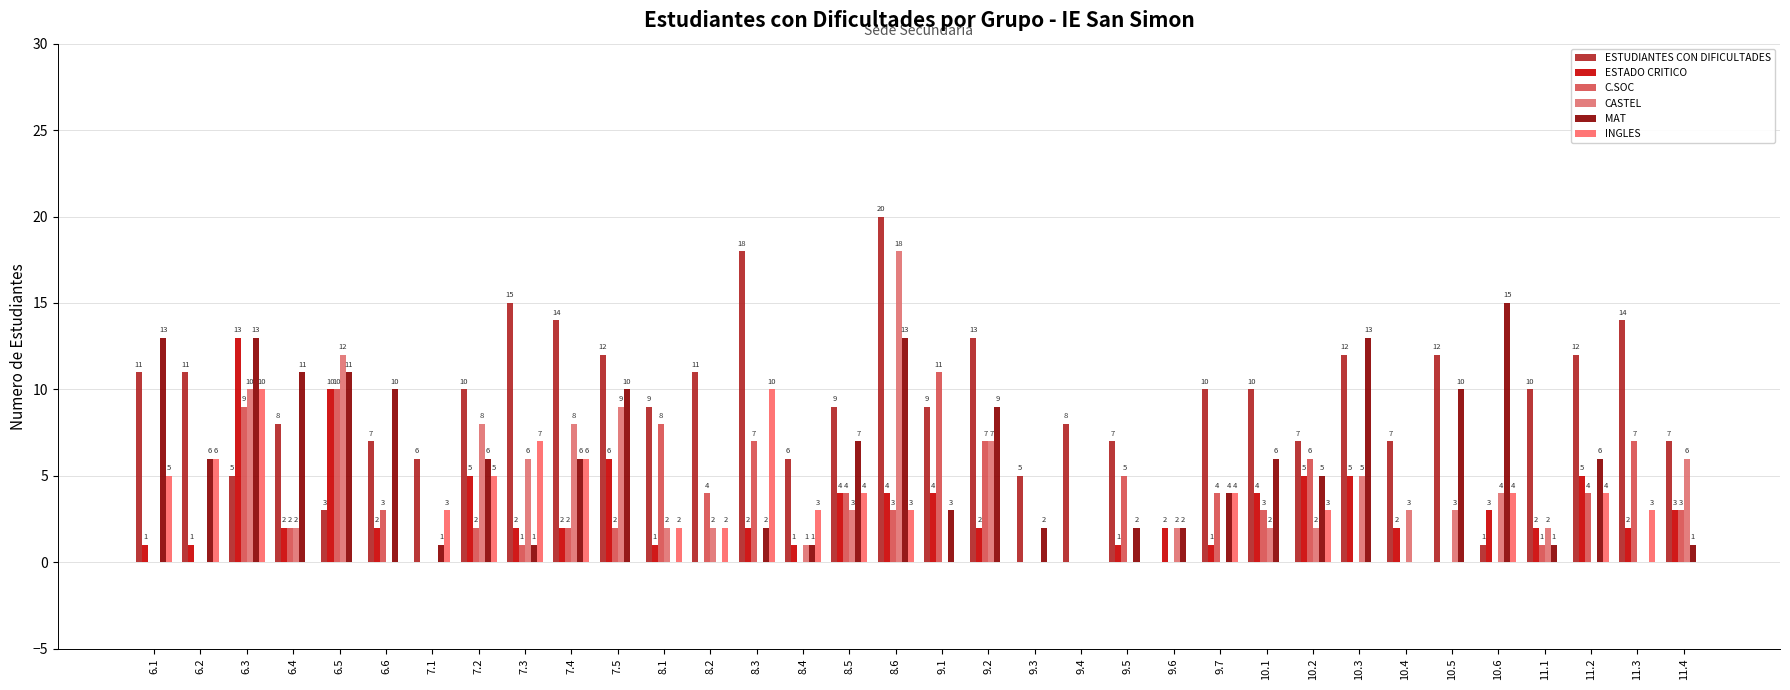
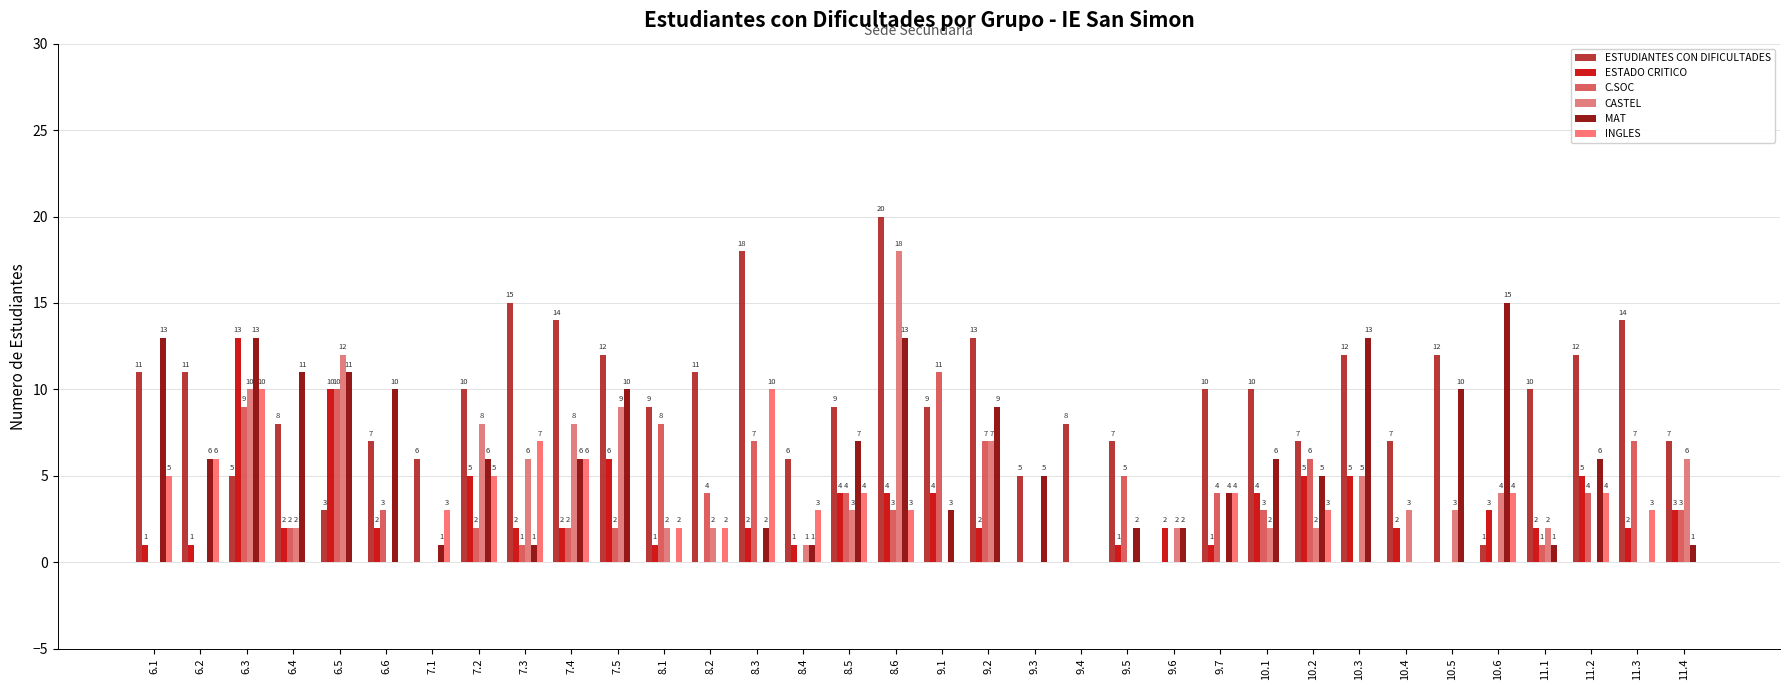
MAT, 9.3: 2 -> 5
